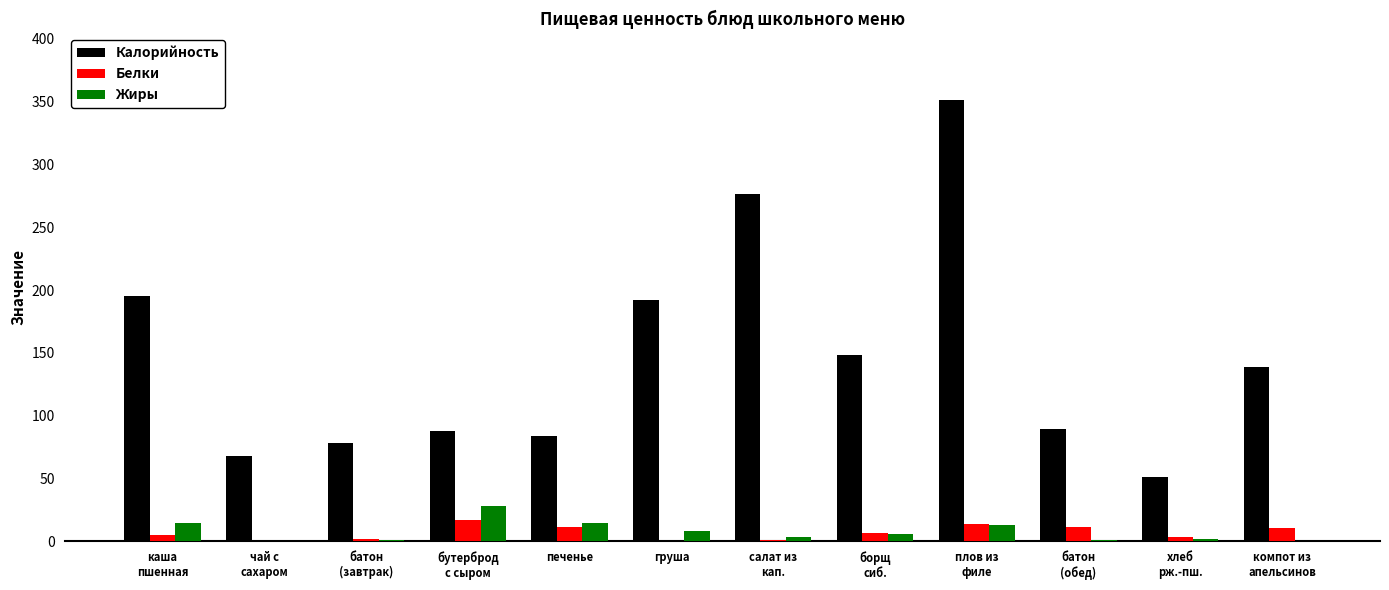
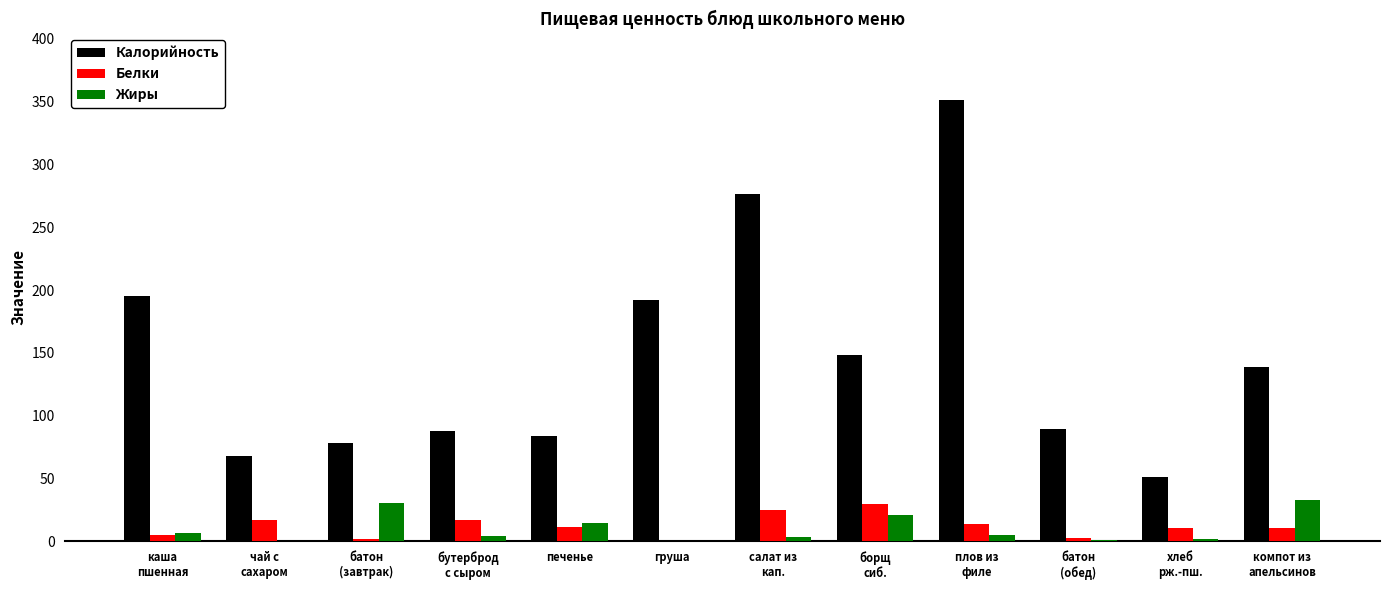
Жиры, каша пшенная: 14 -> 7
Белки, чай с сахаром: 0 -> 17
Жиры, батон (завтрак): 1 -> 31
Жиры, бутерброд с сыром: 28 -> 5
Жиры, груша: 8 -> 0
Белки, салат из кап.: 1 -> 25
Белки, борщ сиб.: 7 -> 29
Жиры, борщ сиб.: 6 -> 21
Жиры, плов из филе: 13 -> 5
Белки, батон (обед): 11 -> 3
Белки, хлеб рж.-пш.: 3 -> 11
Жиры, компот из апельсинов: 0 -> 33
